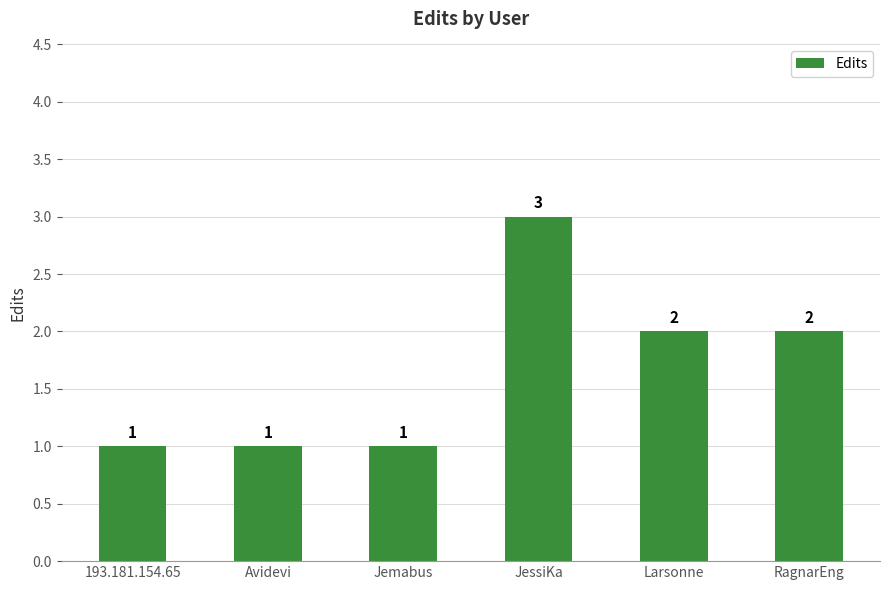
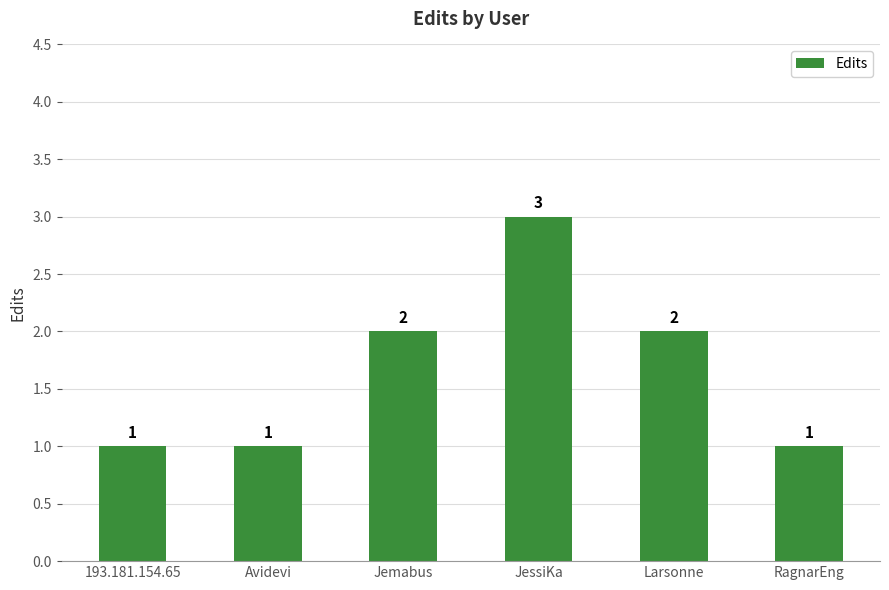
Jemabus: 1 -> 2
RagnarEng: 2 -> 1
